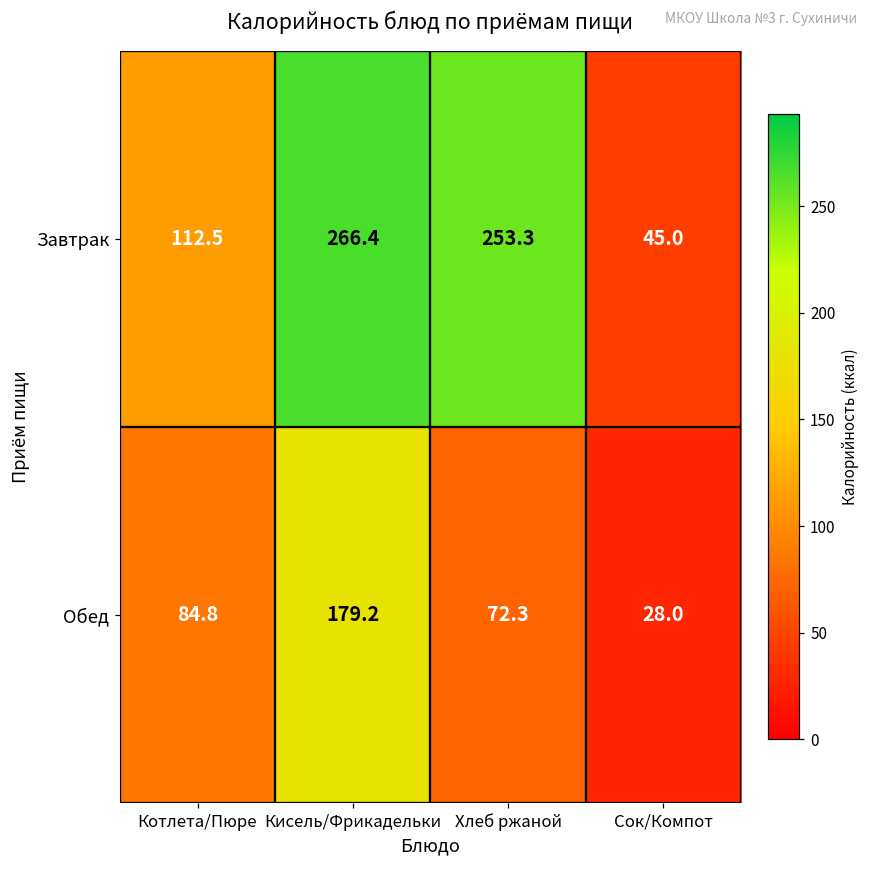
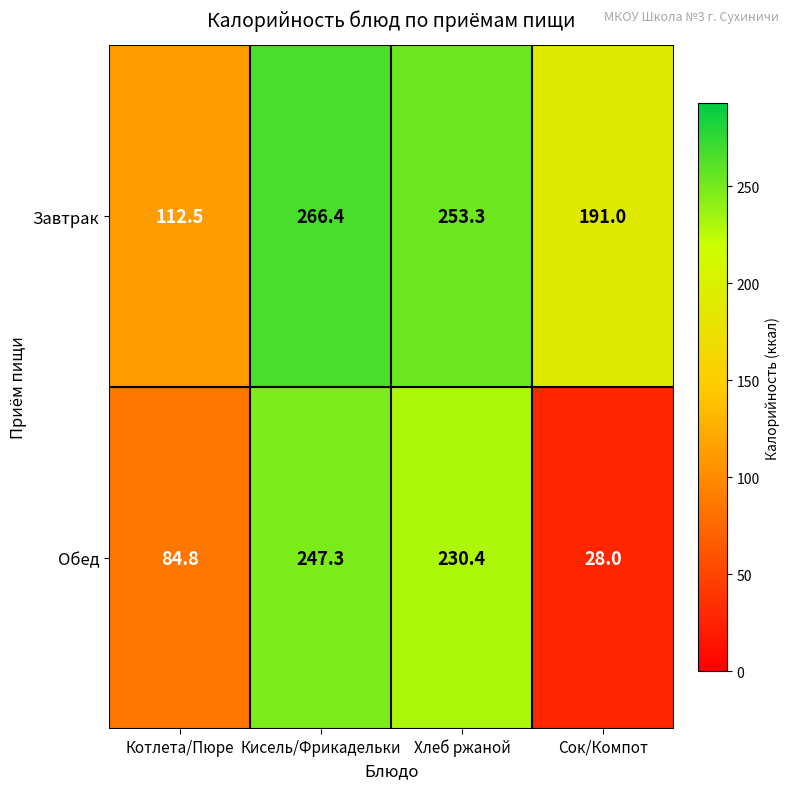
Завтрак, Сок/Компот: 45.0 -> 191.0
Обед, Кисель/Фрикадельки: 179.2 -> 247.3
Обед, Хлеб ржаной: 72.3 -> 230.4
